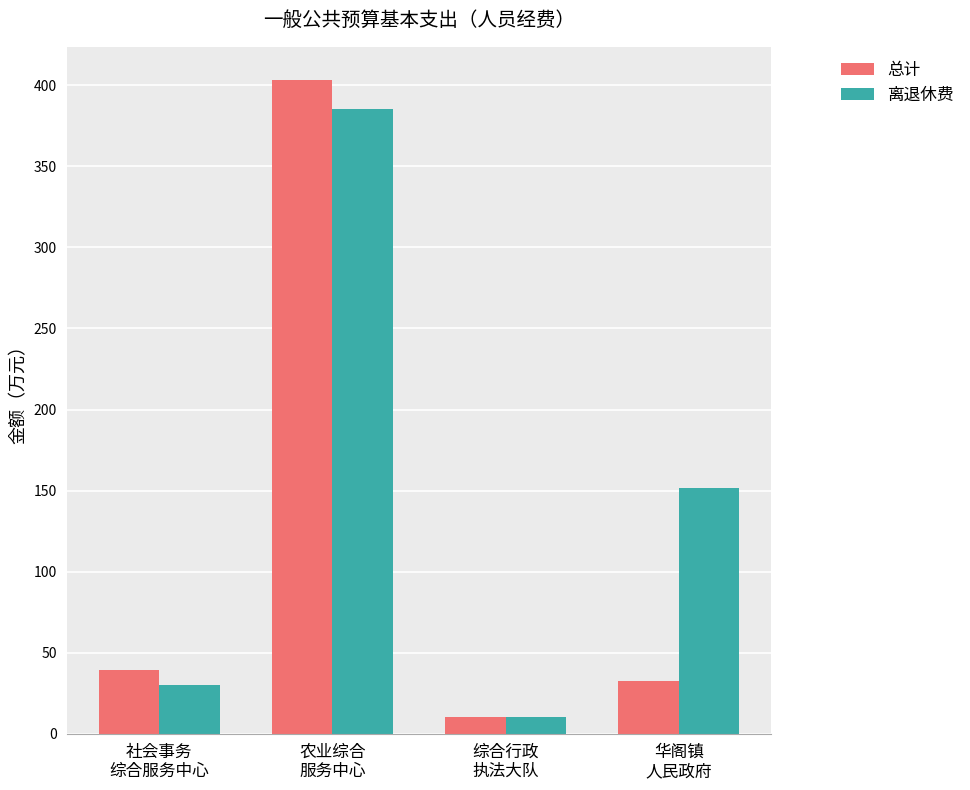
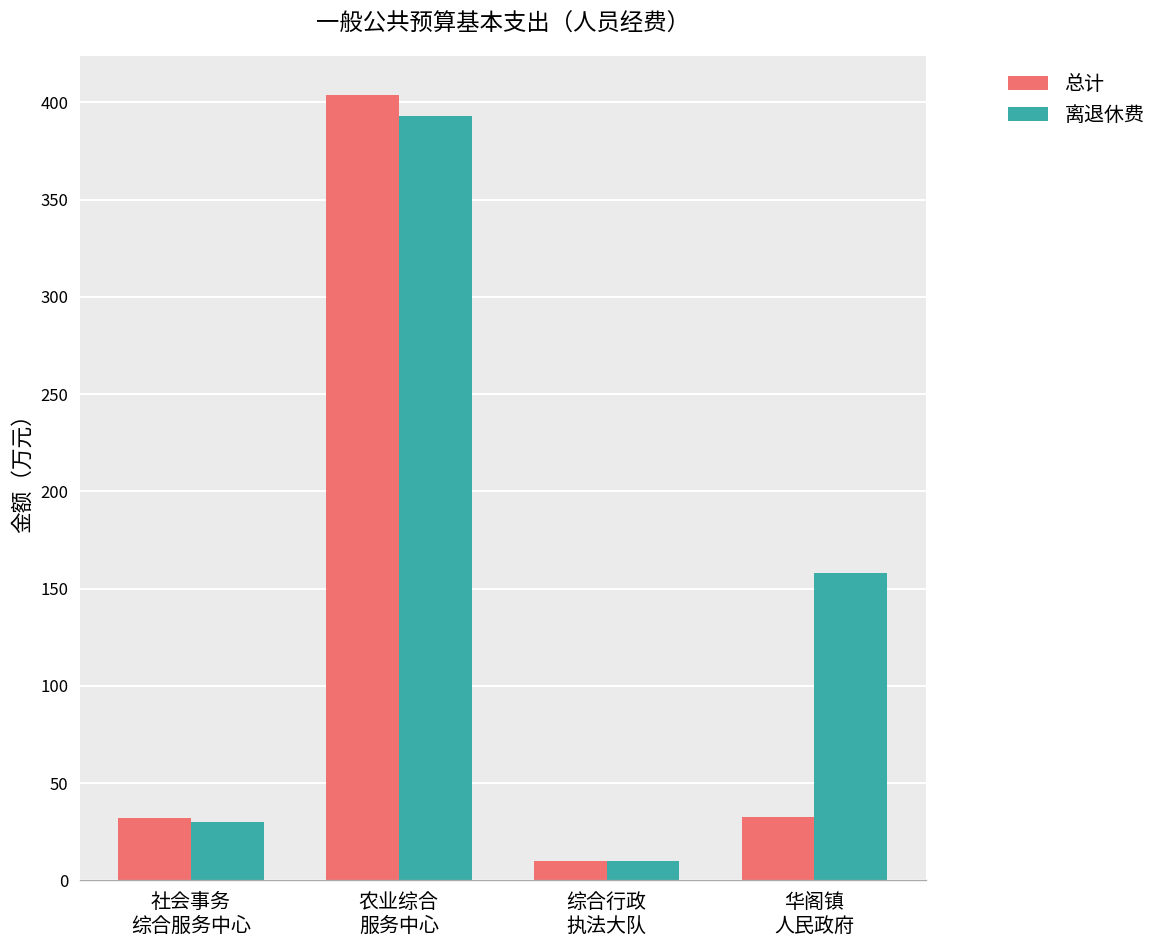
总计, 社会事务 综合服务中心: 39 -> 32
离退休费, 农业综合 服务中心: 386 -> 393
离退休费, 华阁镇 人民政府: 152 -> 158
